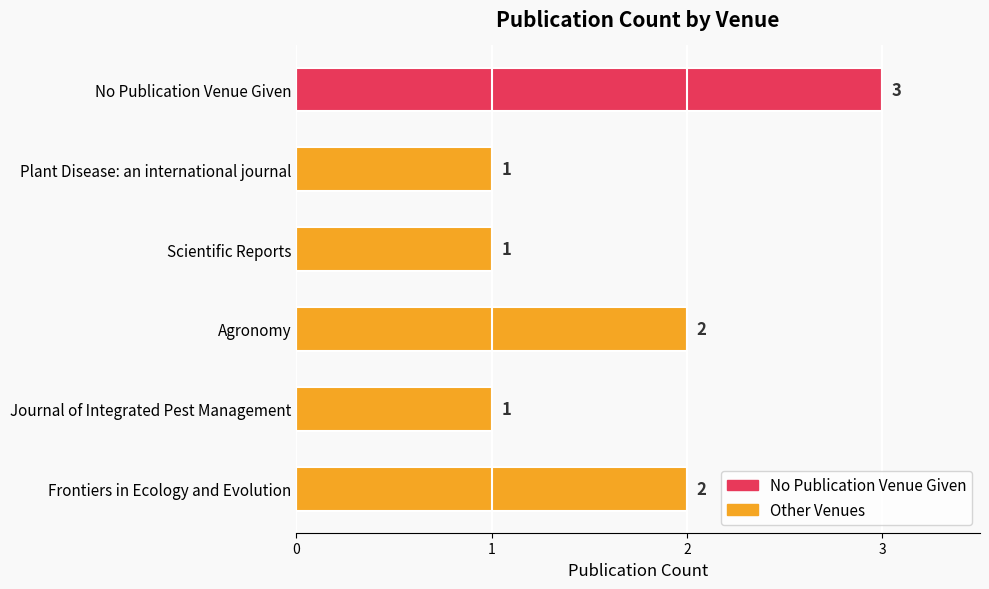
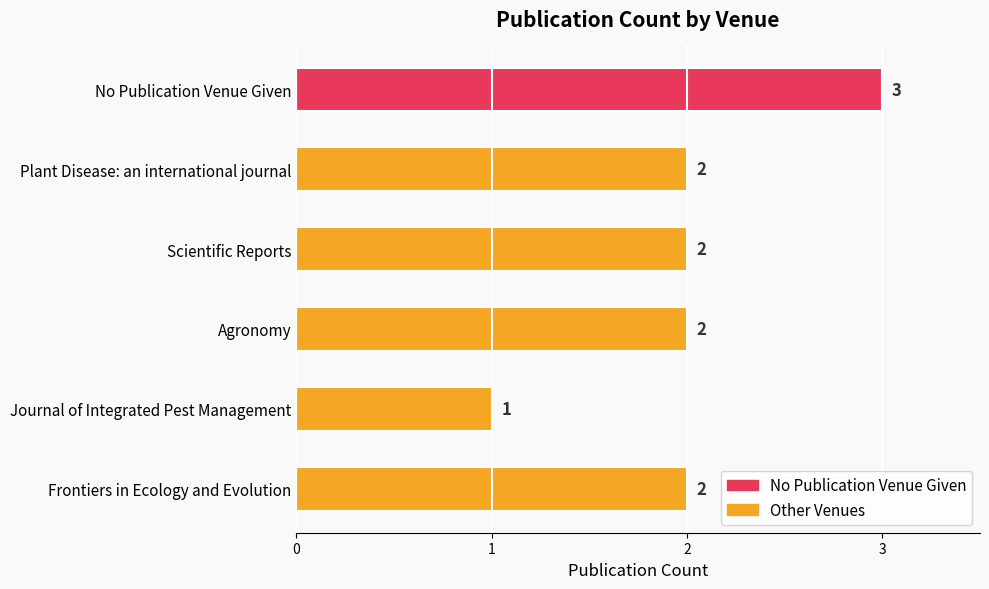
Plant Disease: an international journal: 1 -> 2
Scientific Reports: 1 -> 2
